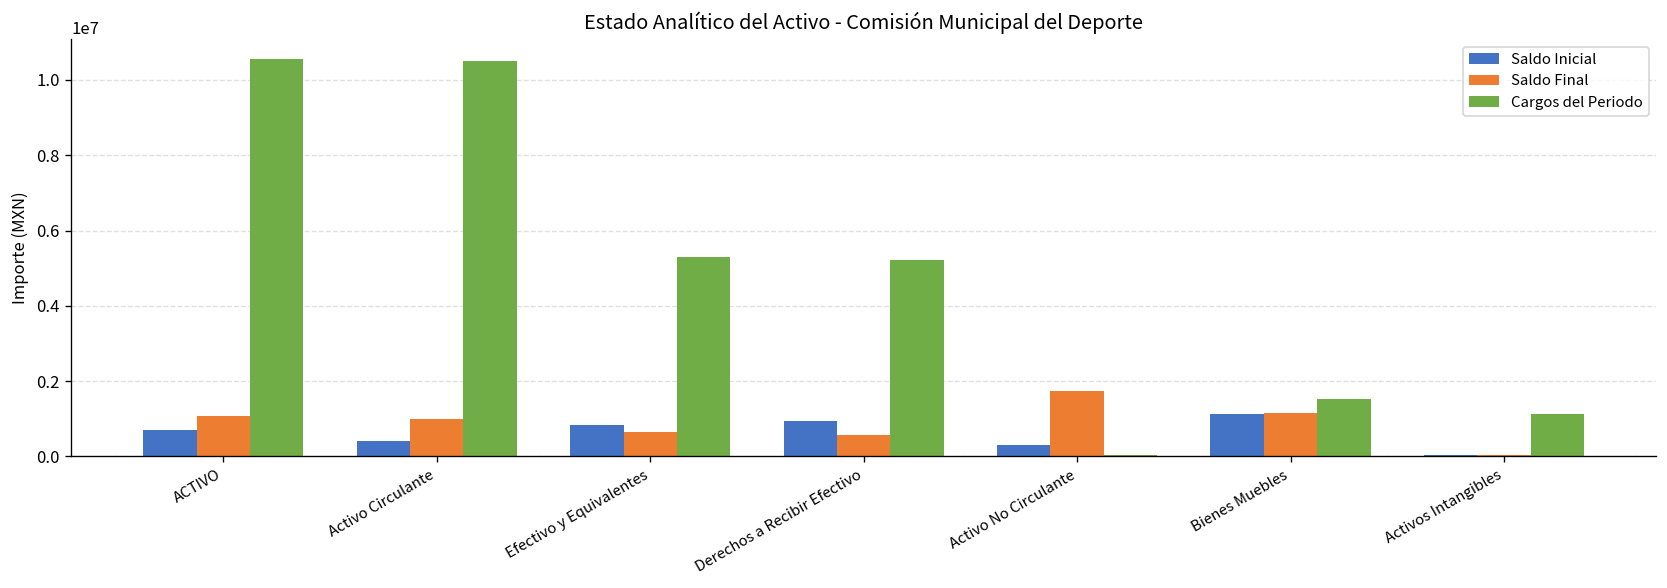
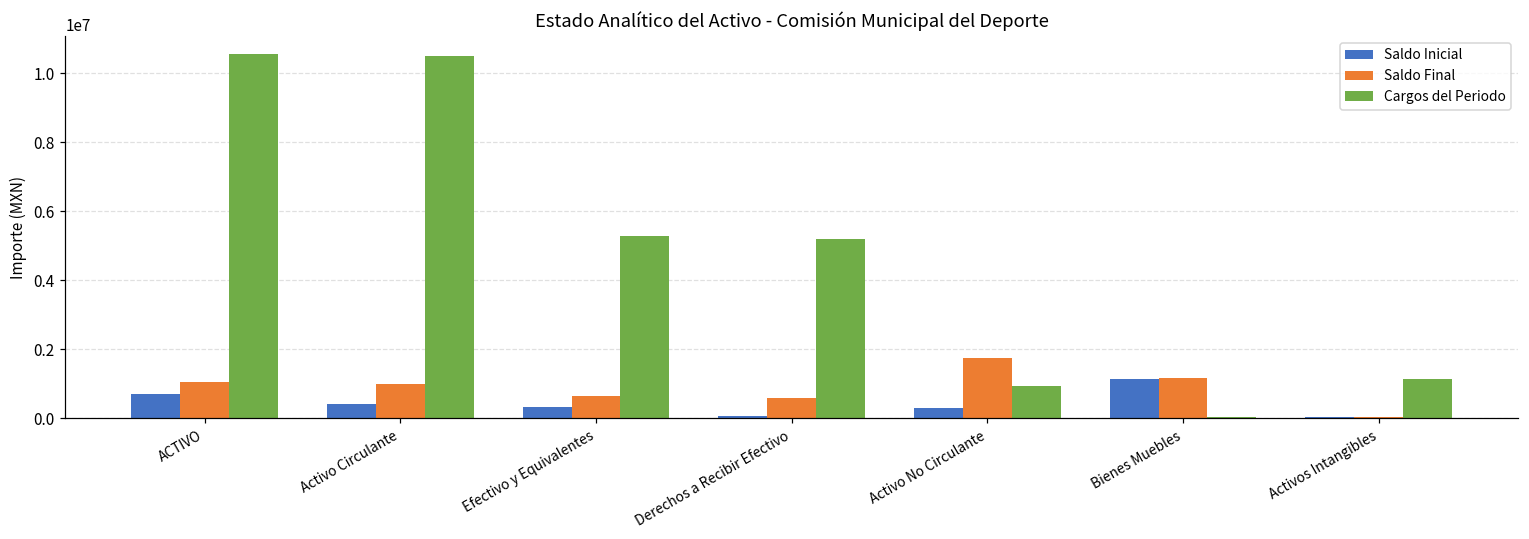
Saldo Inicial, Efectivo y Equivalentes: 800000 -> 300000
Saldo Inicial, Derechos a Recibir Efectivo: 900000 -> 100000
Cargos del Periodo, Activo No Circulante: 0 -> 900000
Cargos del Periodo, Bienes Muebles: 1500000 -> 0
